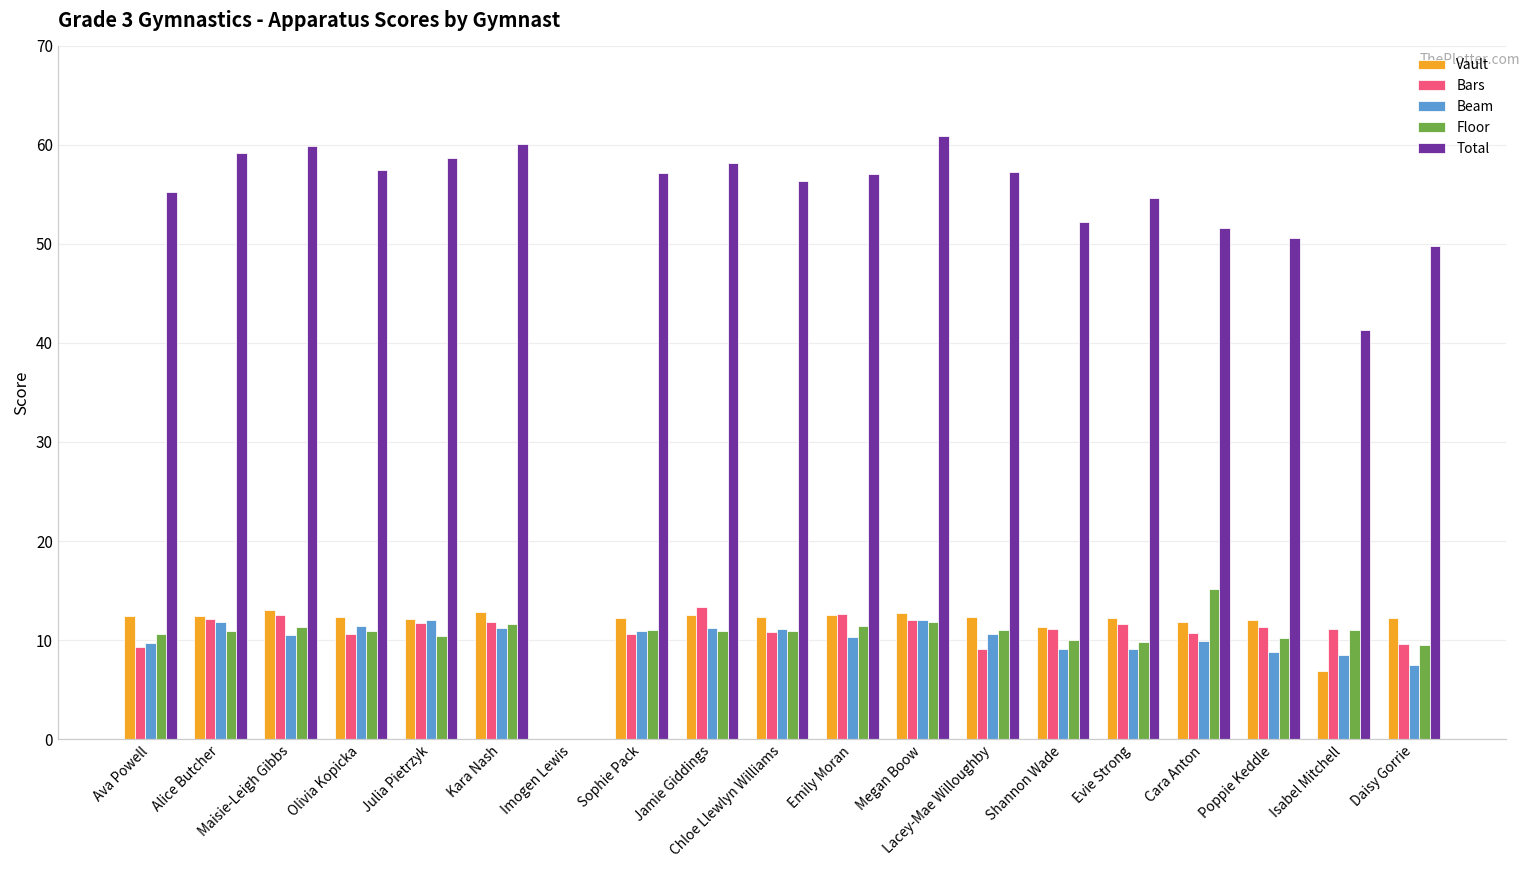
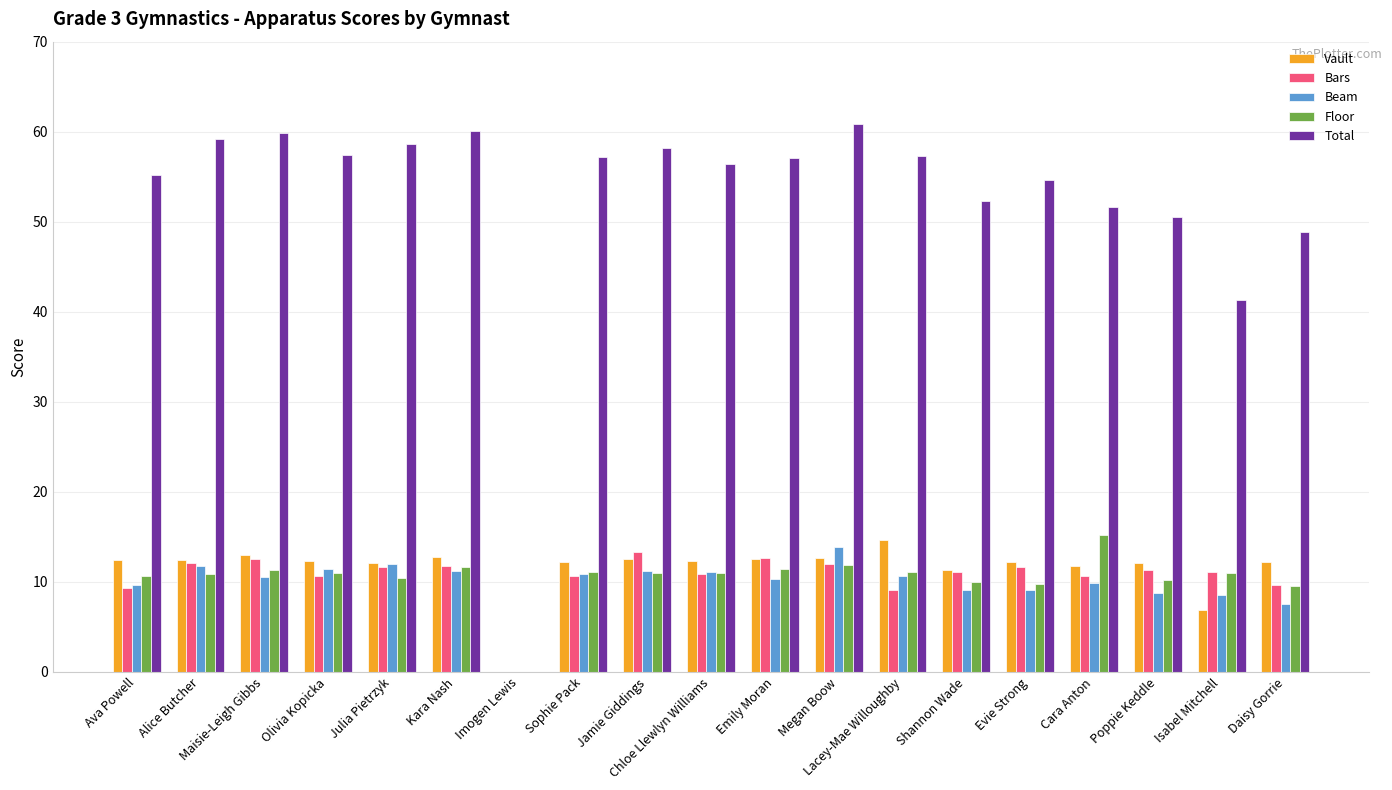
Beam, Megan Boow: 12 -> 14
Vault, Lacey-Mae Willoughby: 12 -> 15
Total, Daisy Gorrie: 50 -> 49
